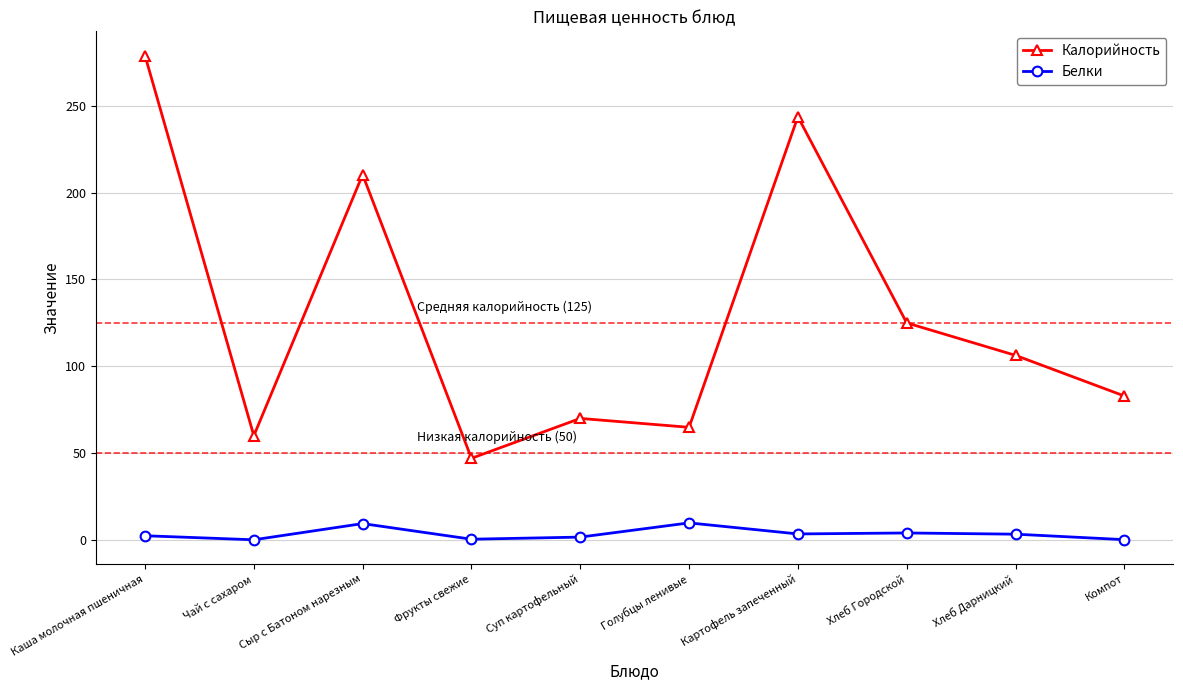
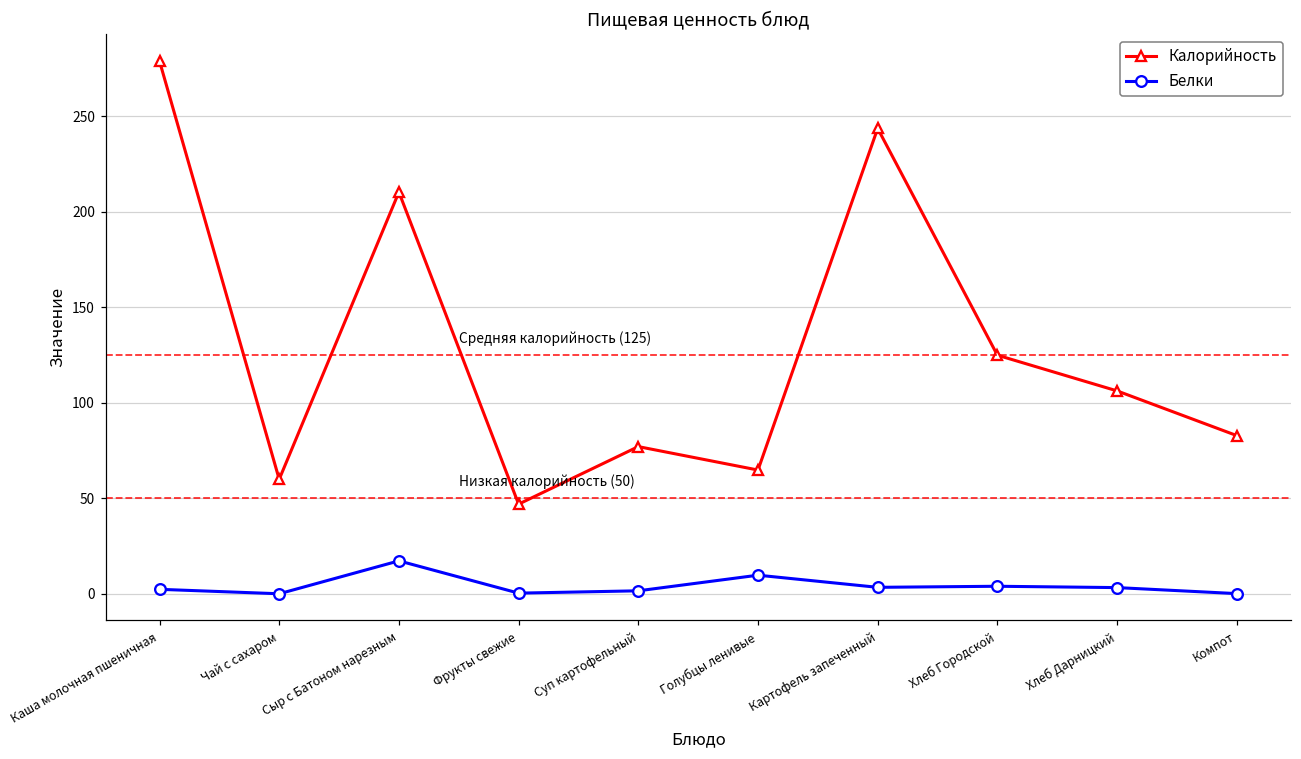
Белки, Сыр с Батоном нарезным: 9 -> 17
Калорийность, Суп картофельный: 70 -> 77
